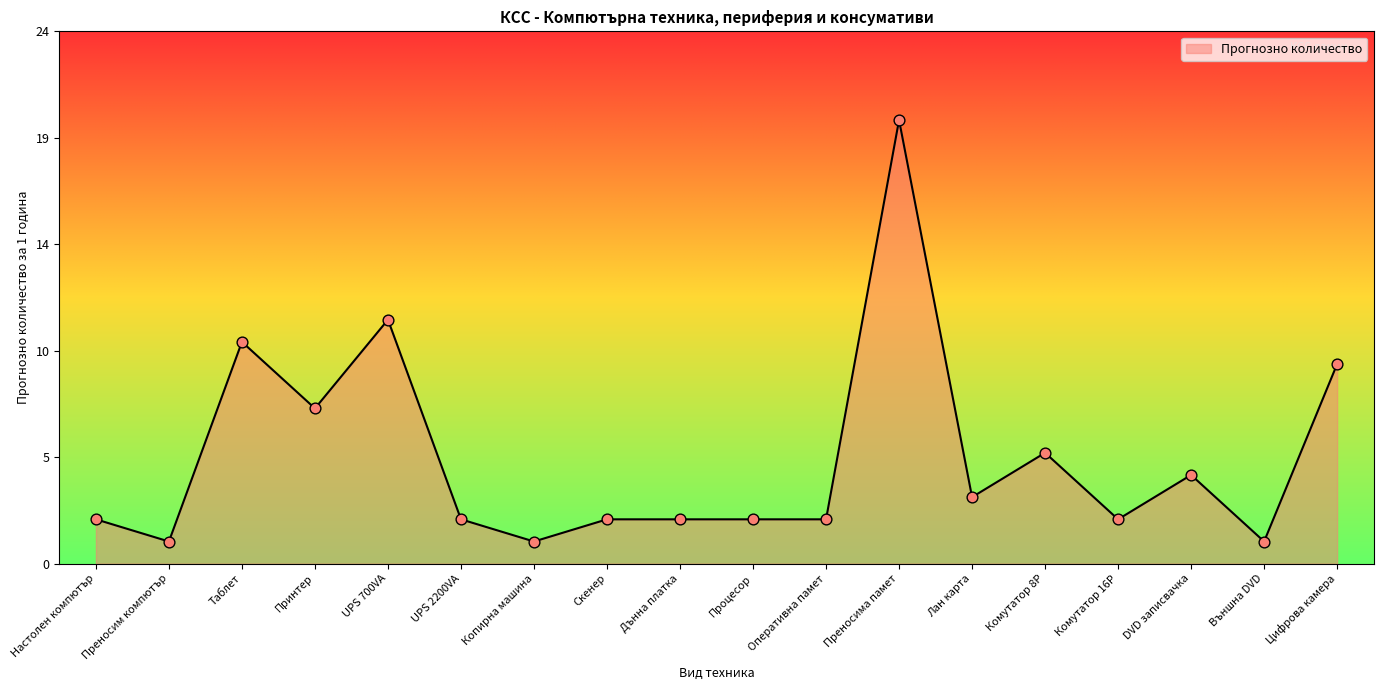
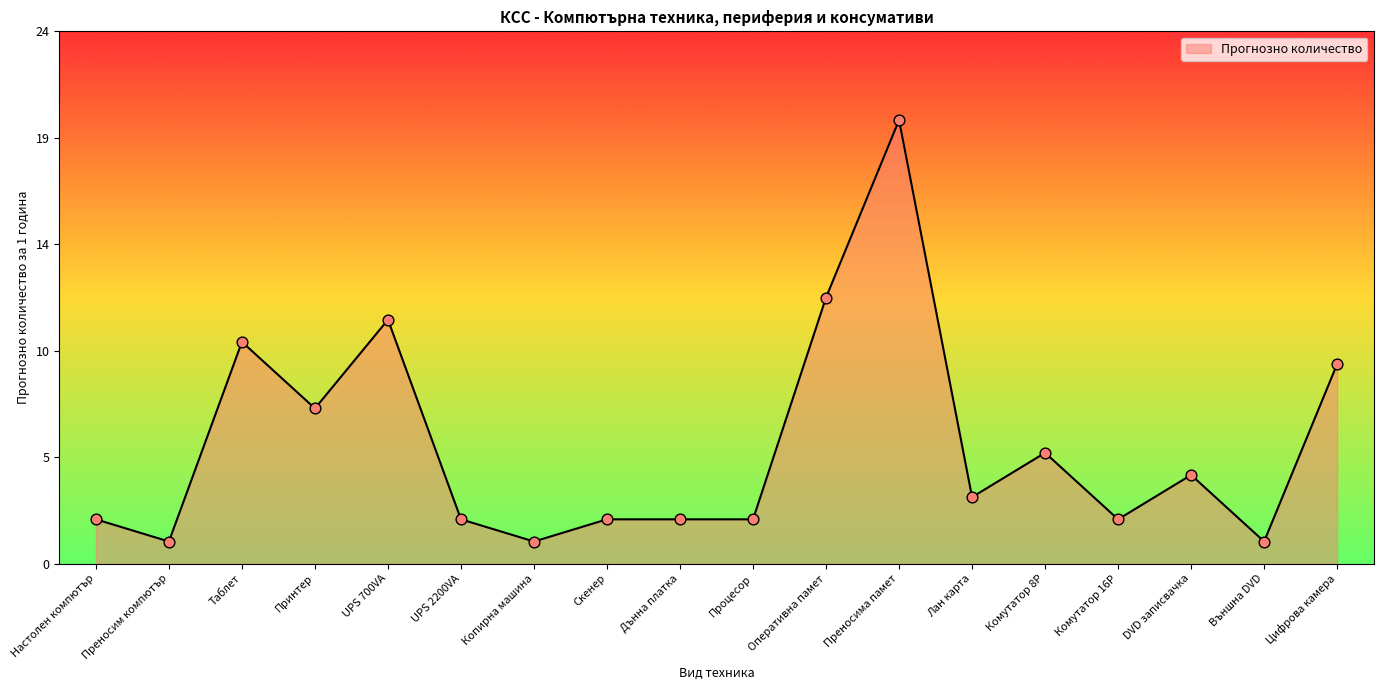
Оперативна памет: 2 -> 12
